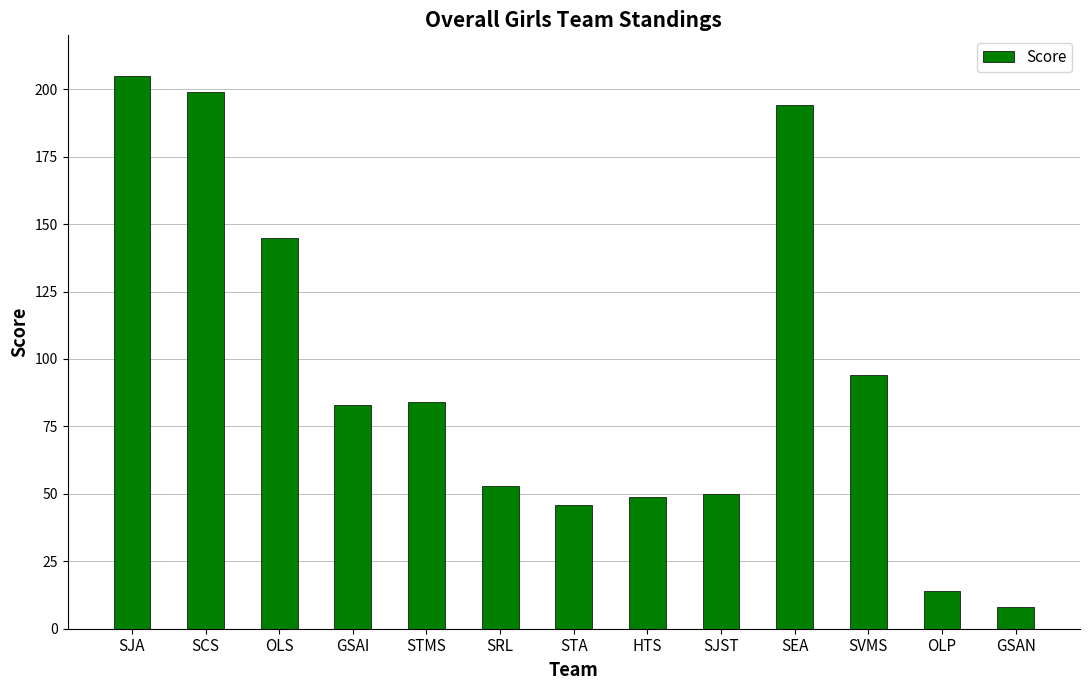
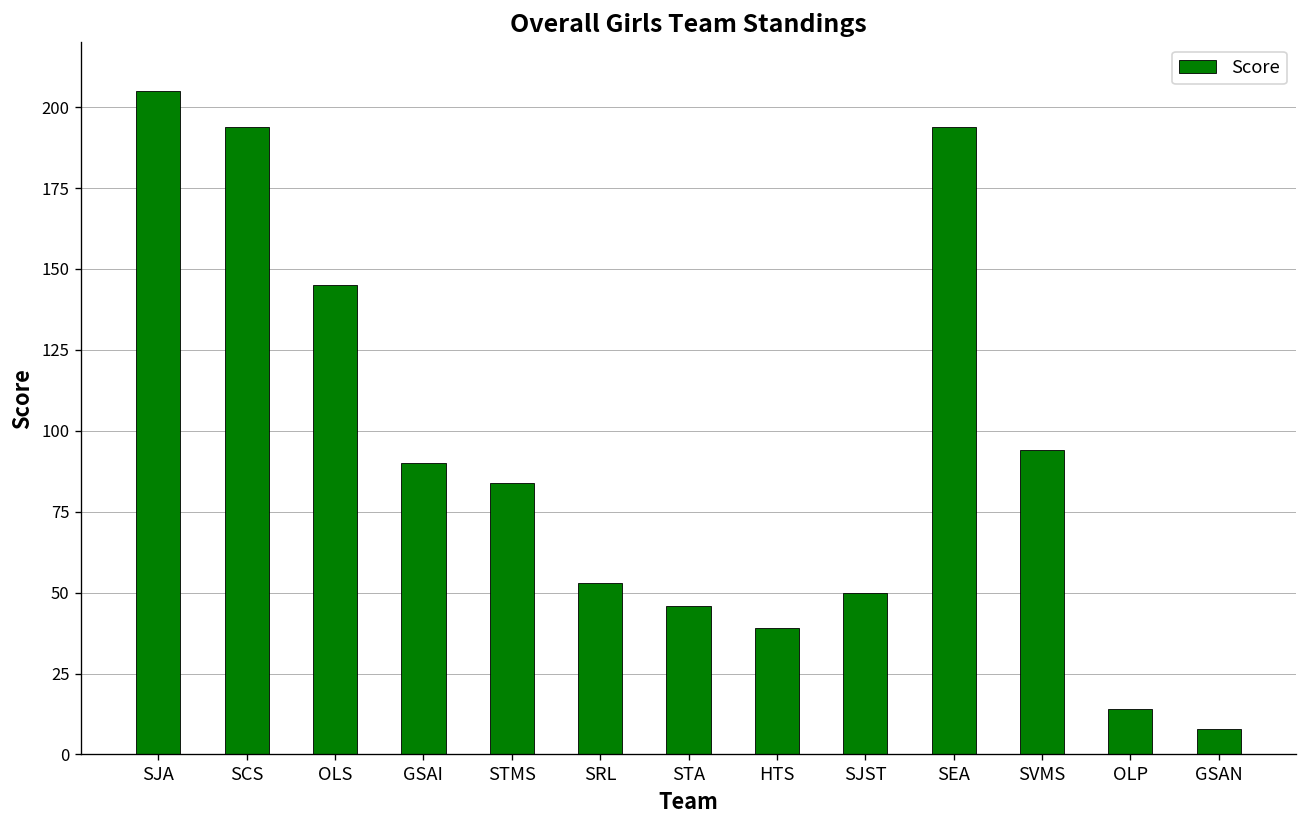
SCS: 199 -> 194
GSAI: 83 -> 90
HTS: 49 -> 39
